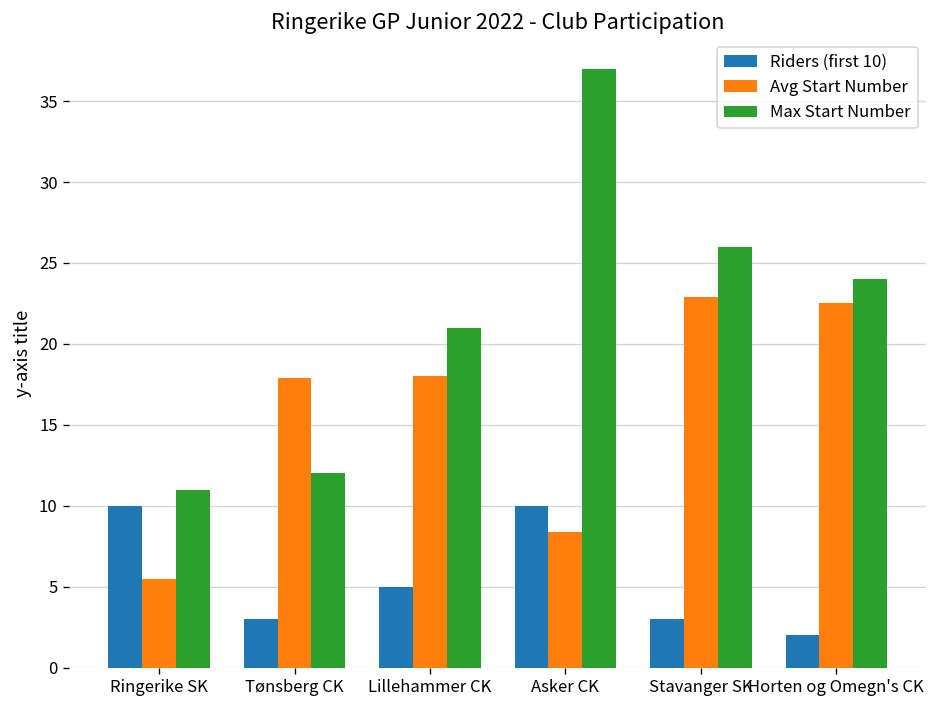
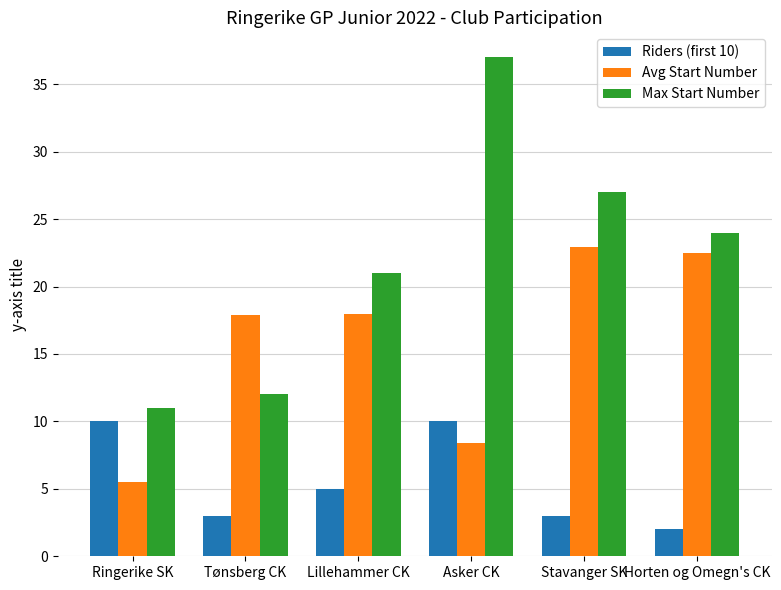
Max Start Number, Stavanger SK: 26 -> 27
